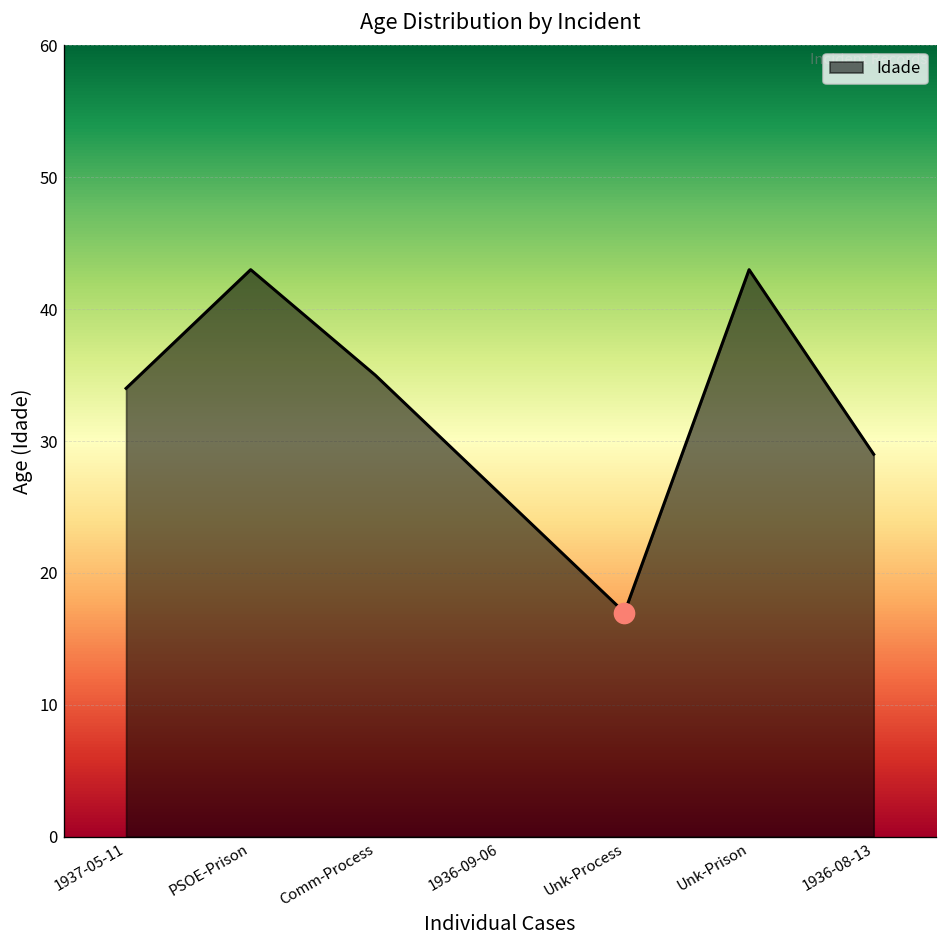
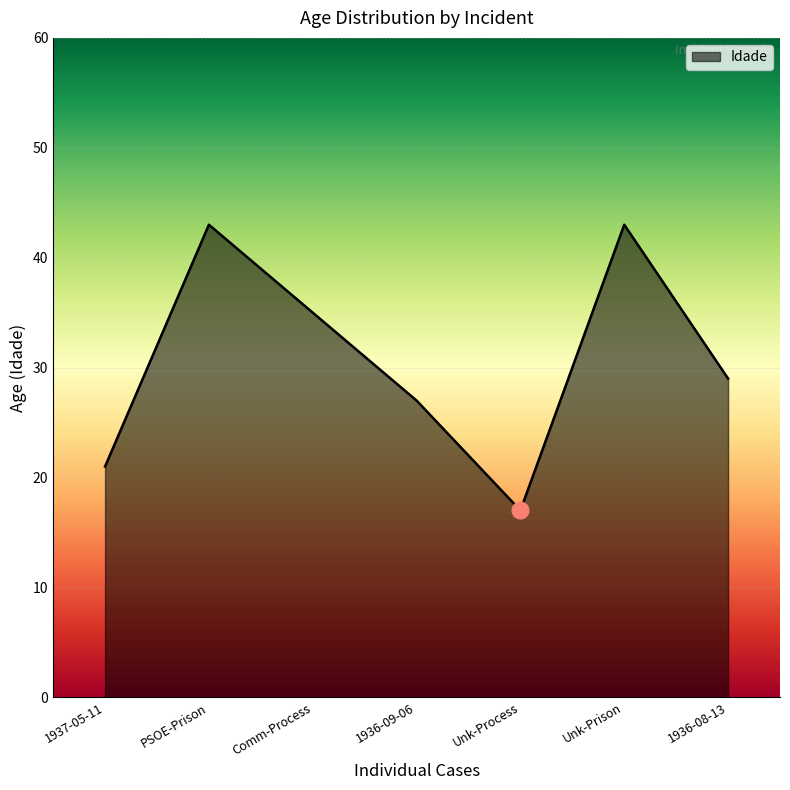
Idade, 1937-05-11: 34 -> 21
Idade, 1936-09-06: 26 -> 27
